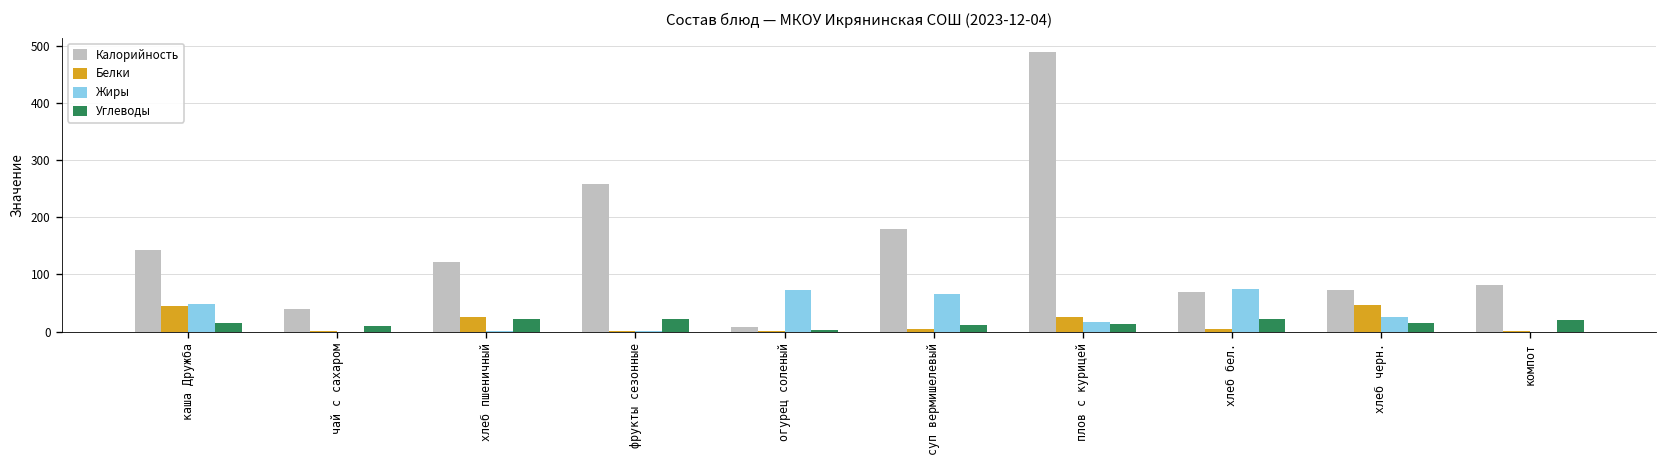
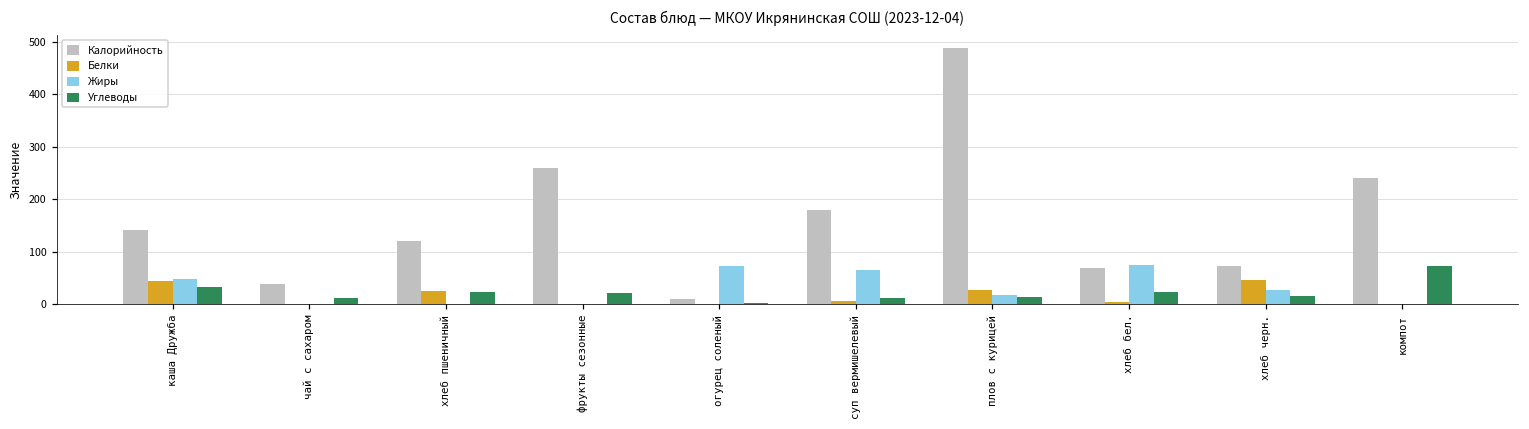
Углеводы, каша Дружба: 10 -> 30
Калорийность, компот: 80 -> 240
Углеводы, компот: 20 -> 70
